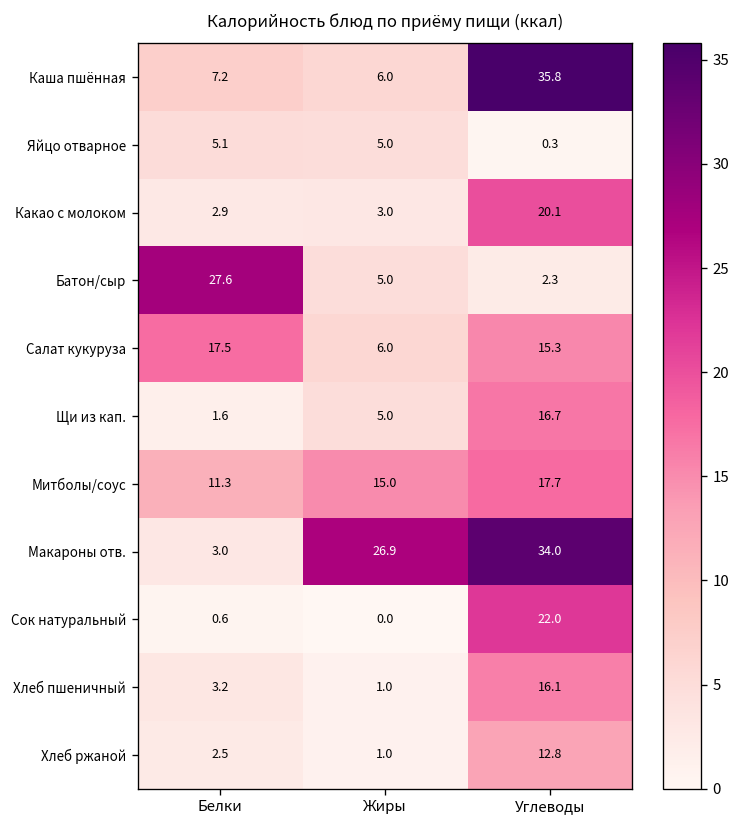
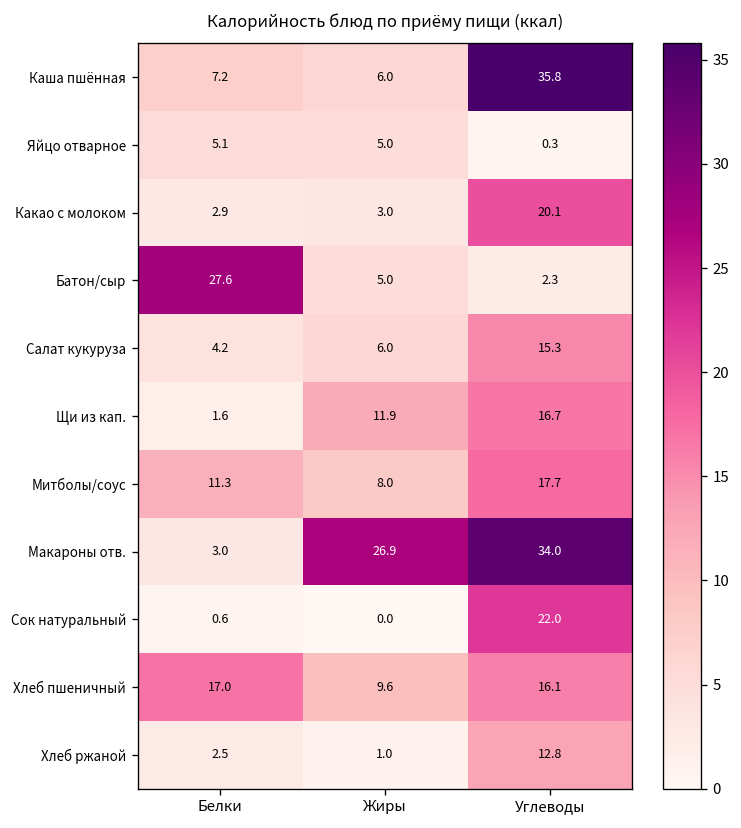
Салат кукуруза, Белки: 17.5 -> 4.2
Щи из кап., Жиры: 5.0 -> 11.9
Митболы/соус, Жиры: 15.0 -> 8.0
Хлеб пшеничный, Белки: 3.2 -> 17.0
Хлеб пшеничный, Жиры: 1.0 -> 9.6
